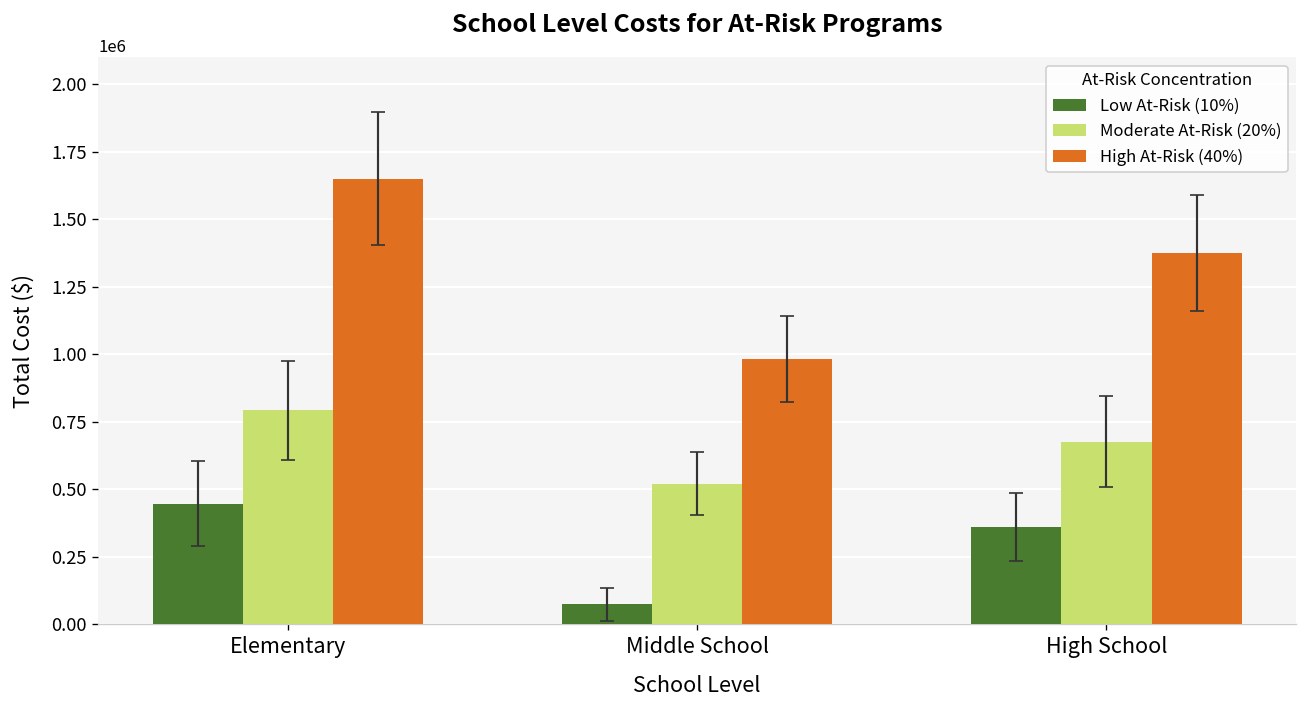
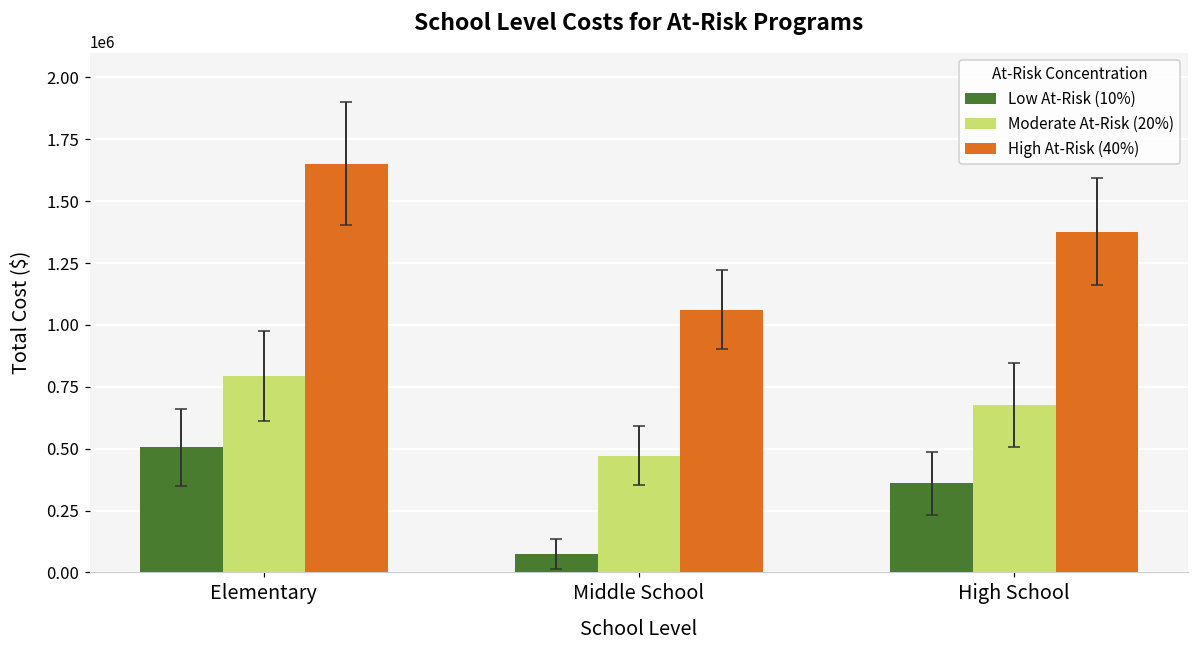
Low At-Risk (10%), Elementary: 450000 -> 510000
Moderate At-Risk (20%), Middle School: 520000 -> 470000
High At-Risk (40%), Middle School: 980000 -> 1060000
